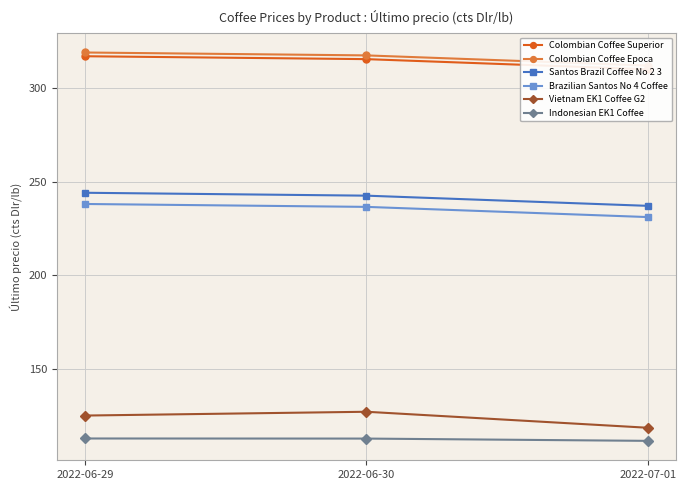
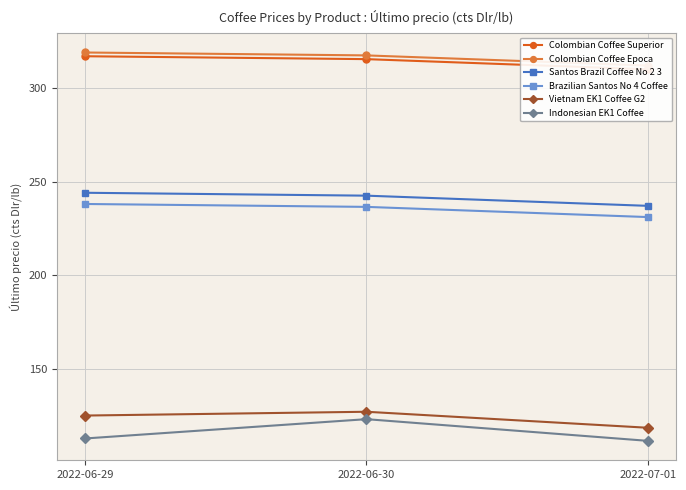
Indonesian EK1 Coffee, 2022-06-30: 113 -> 123
